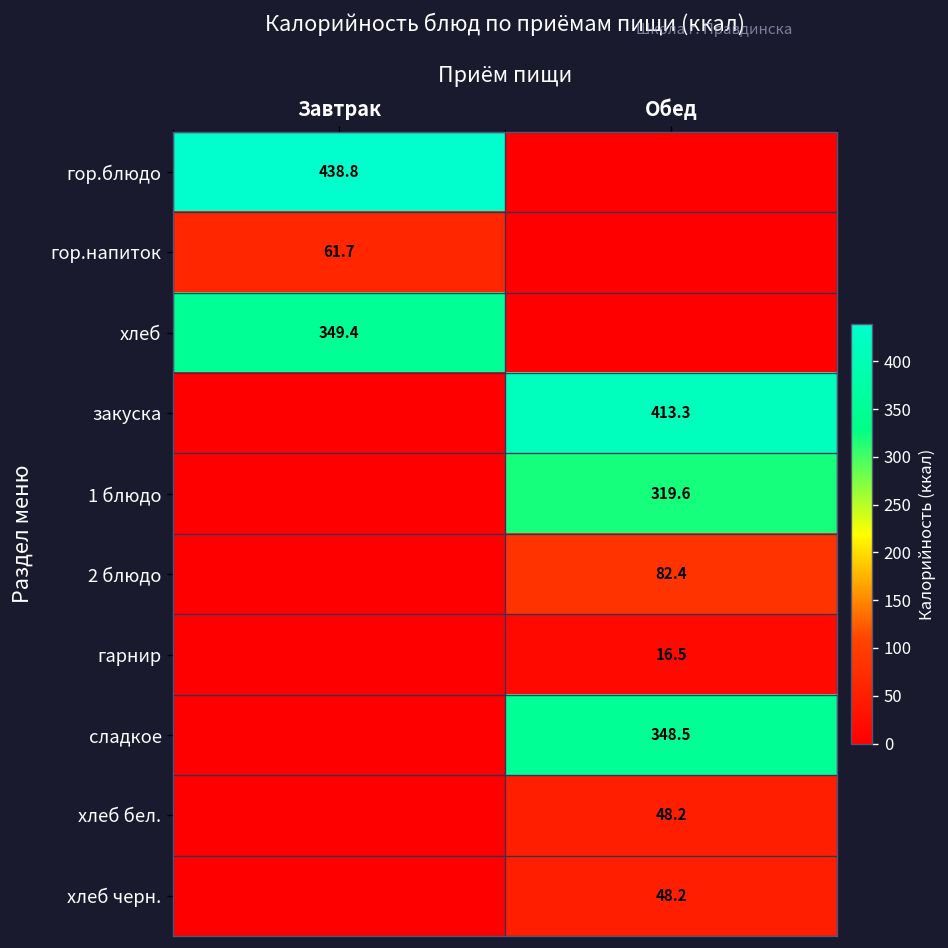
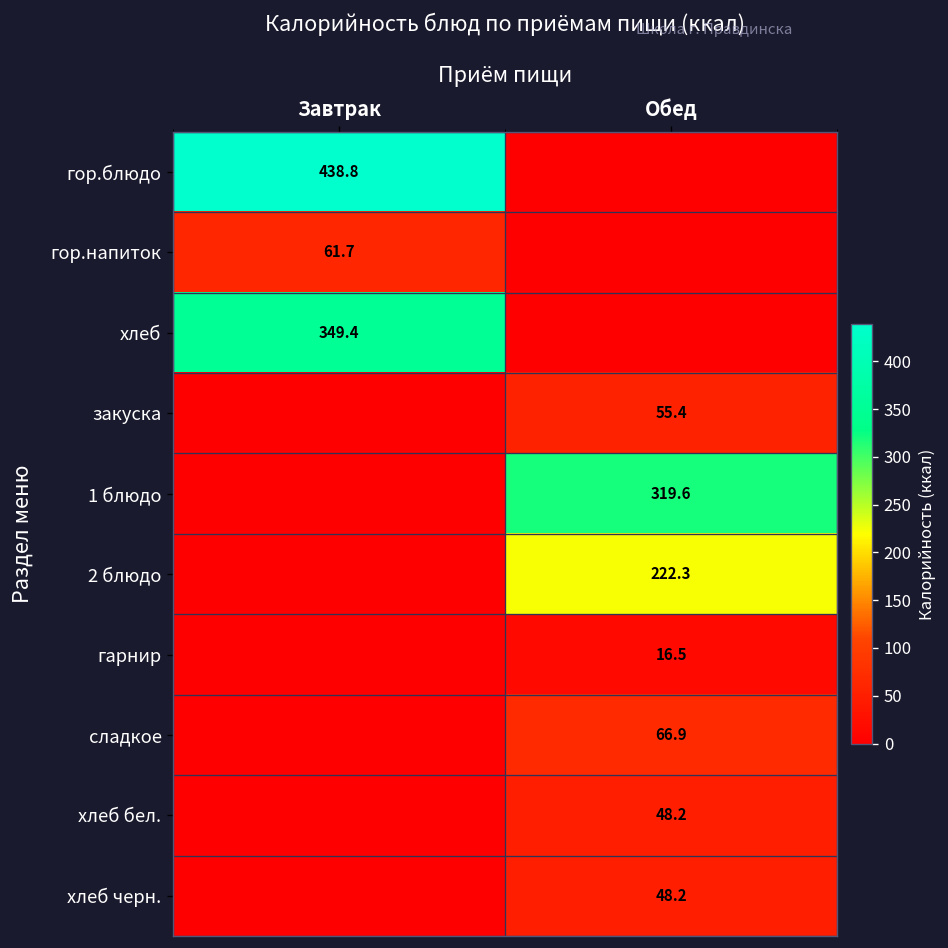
закуска, Обед: 413.3 -> 55.4
2 блюдо, Обед: 82.4 -> 222.3
сладкое, Обед: 348.5 -> 66.9
